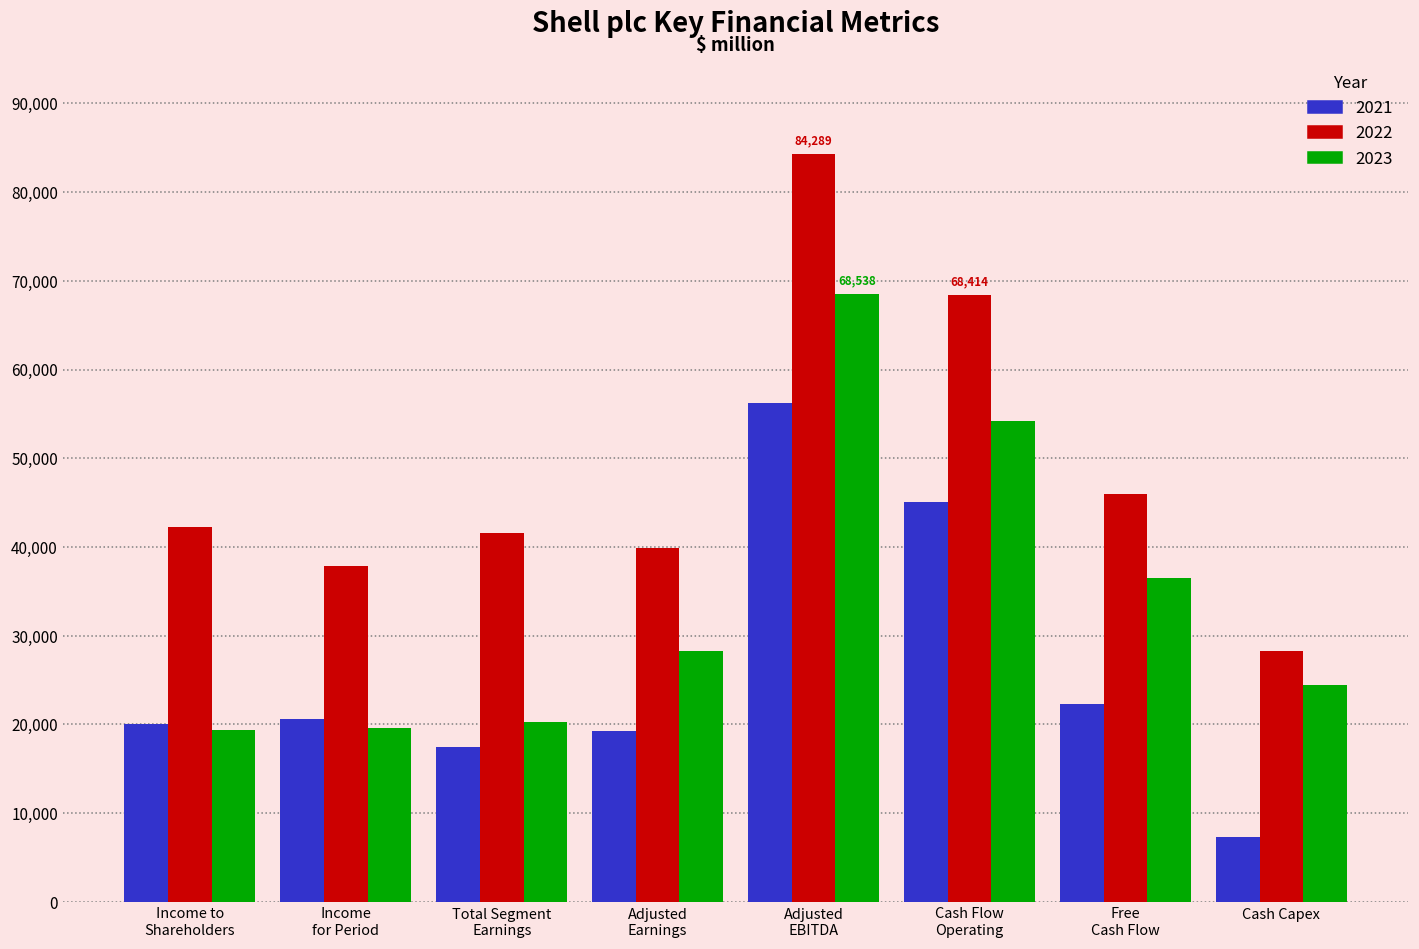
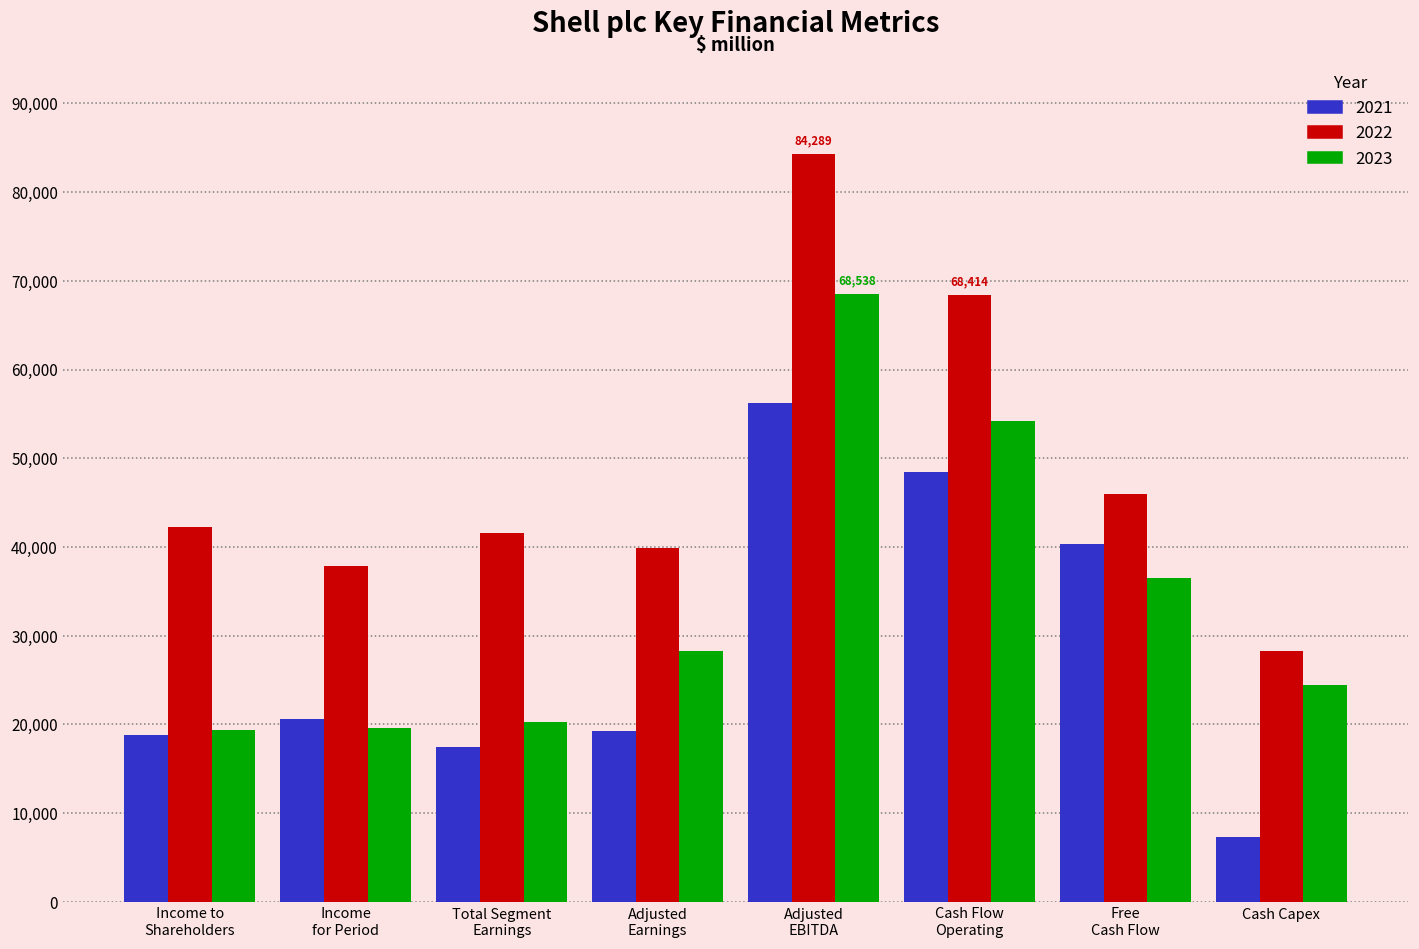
2021, Income to Shareholders: 20,000 -> 19,000
2021, Cash Flow Operating: 45,000 -> 48,000
2021, Free Cash Flow: 22,000 -> 40,000
